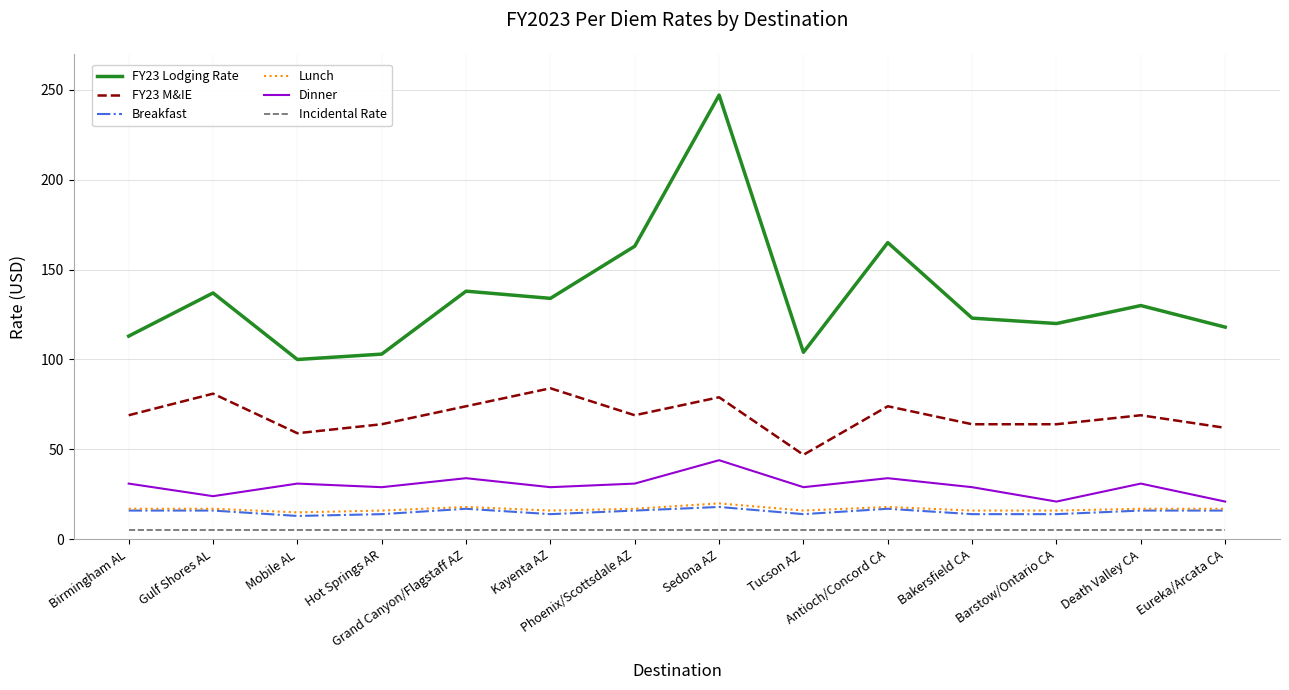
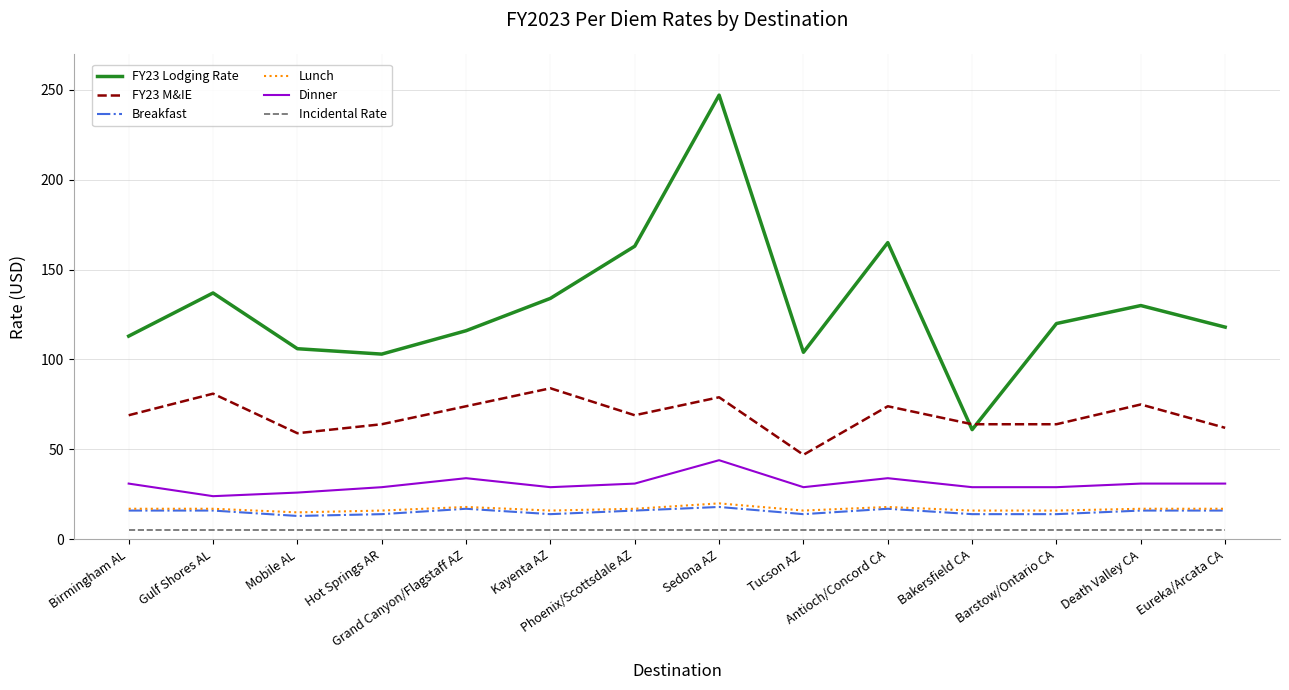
FY23 Lodging Rate, Mobile AL: 100 -> 106
Dinner, Mobile AL: 31 -> 26
FY23 Lodging Rate, Grand Canyon/Flagstaff AZ: 138 -> 116
FY23 Lodging Rate, Bakersfield CA: 123 -> 61
Dinner, Barstow/Ontario CA: 21 -> 29
FY23 M&IE, Death Valley CA: 69 -> 75
Dinner, Eureka/Arcata CA: 21 -> 31
